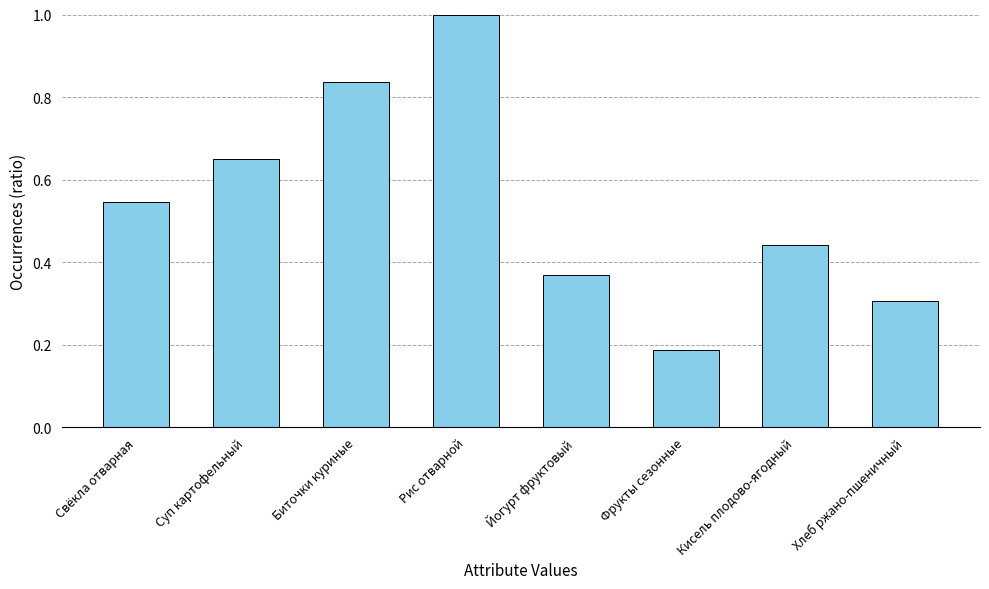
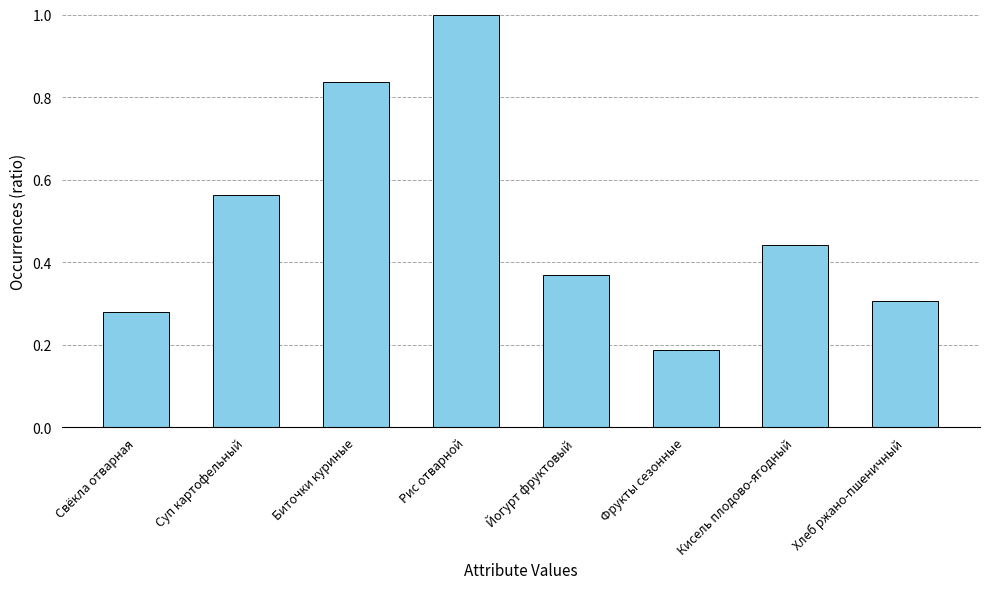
Свёкла отварная: 0.54 -> 0.28
Суп картофельный: 0.65 -> 0.56
